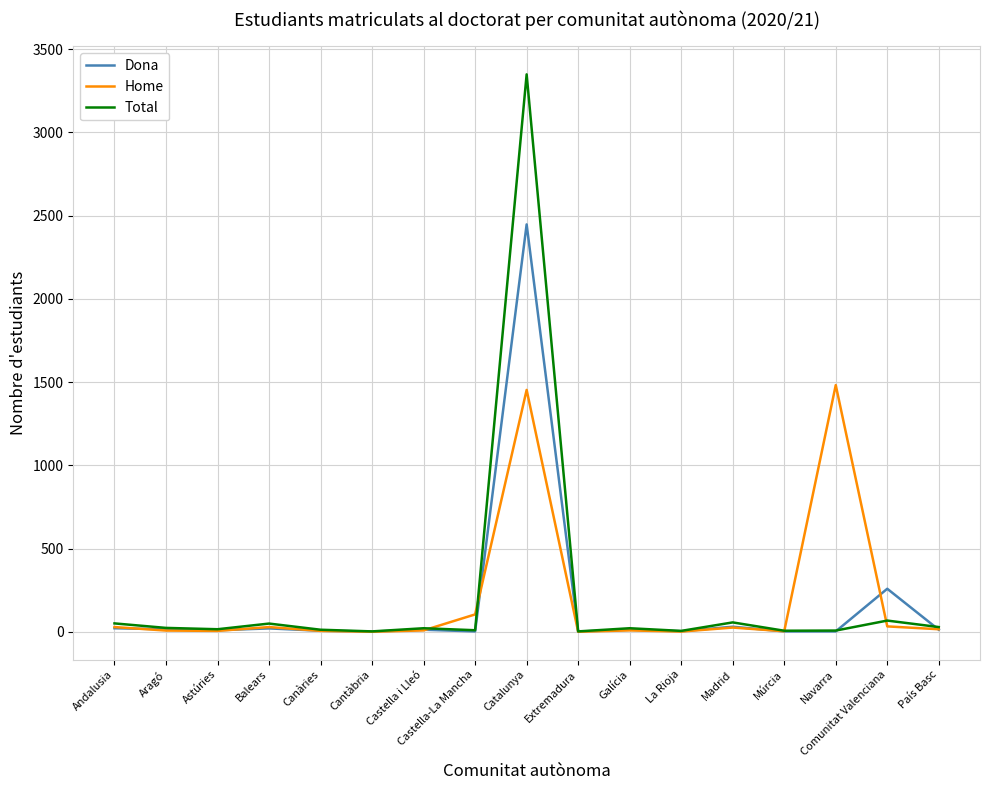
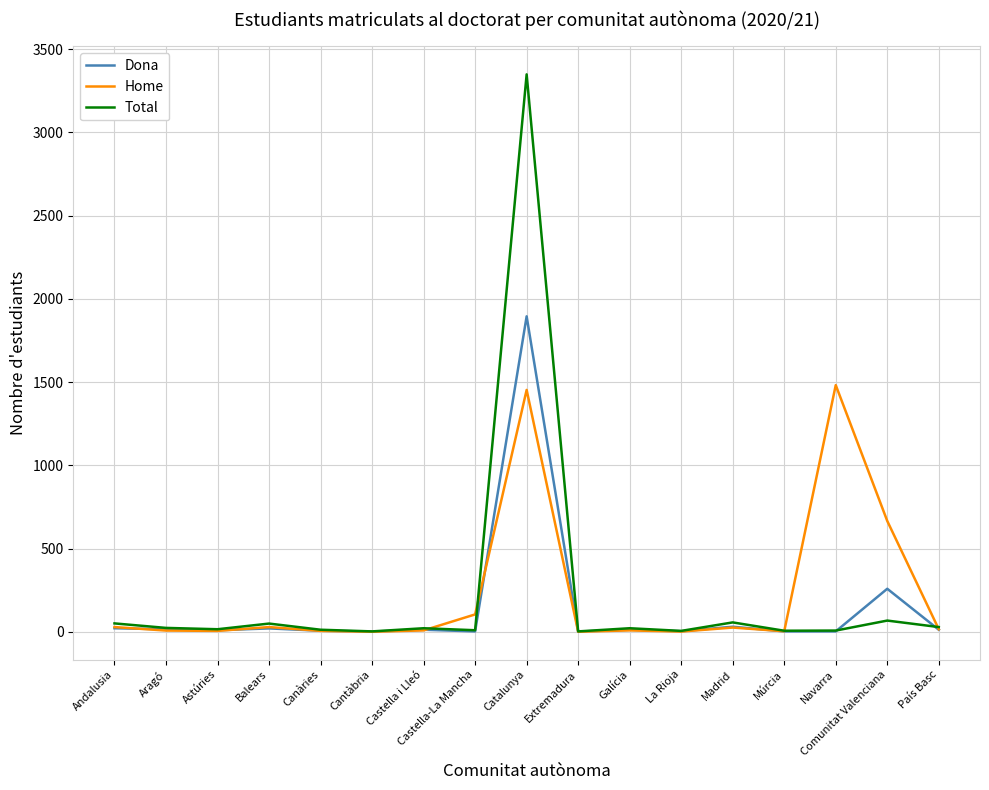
Dona, Catalunya: 2450 -> 1900
Home, Comunitat Valenciana: 30 -> 670
